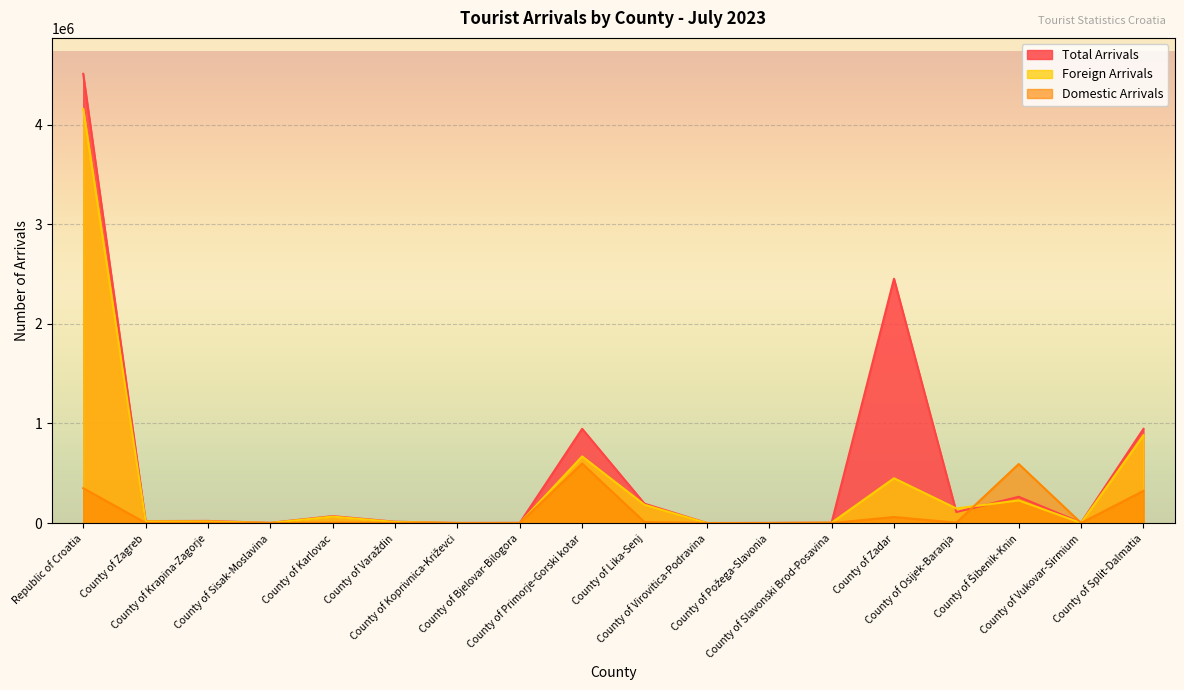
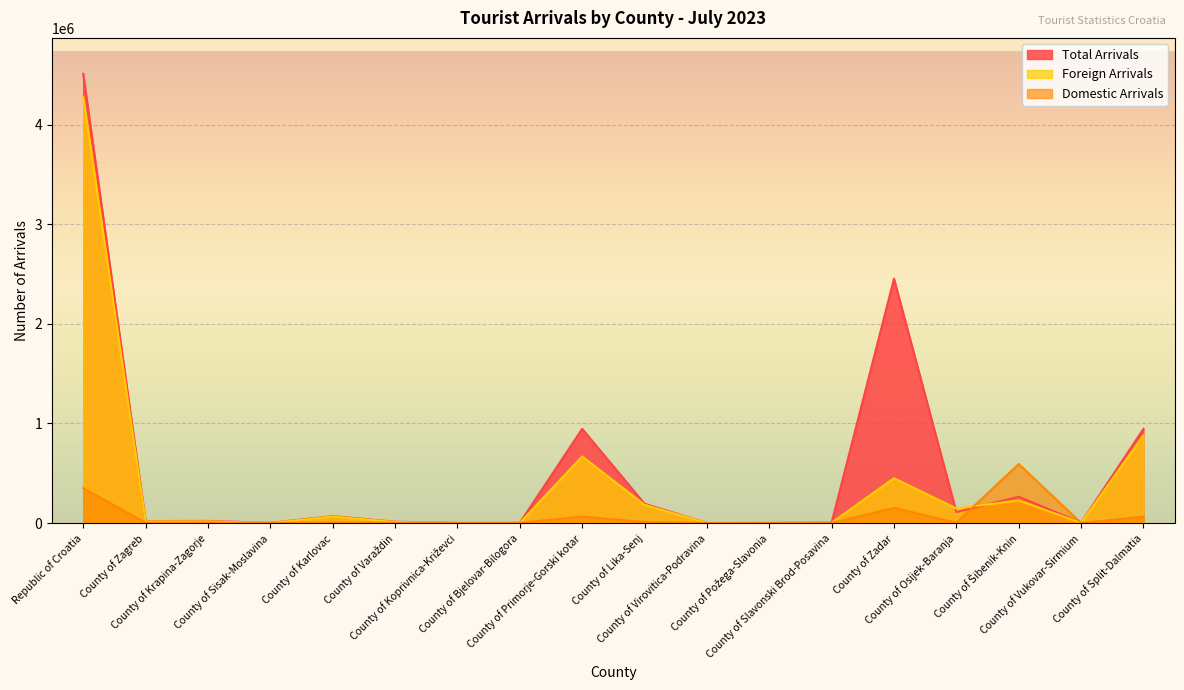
Foreign Arrivals, Republic of Croatia: 4200000 -> 4300000
Domestic Arrivals, County of Primorje-Gorski kotar: 600000 -> 100000
Domestic Arrivals, County of Zadar: 100000 -> 200000
Domestic Arrivals, County of Split-Dalmatia: 300000 -> 100000
